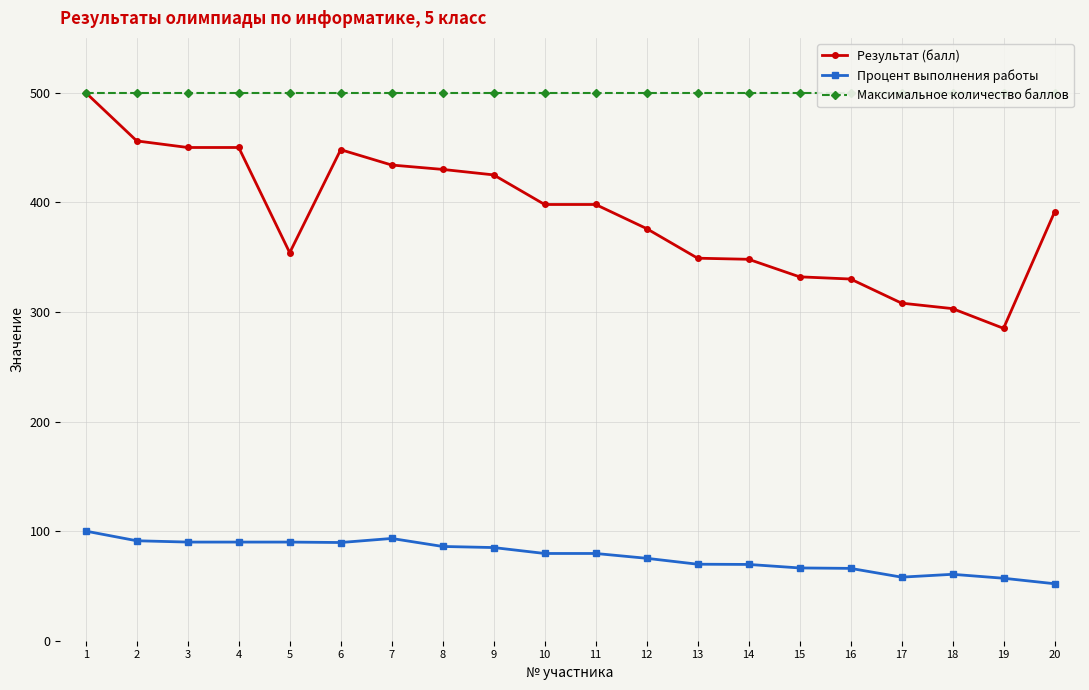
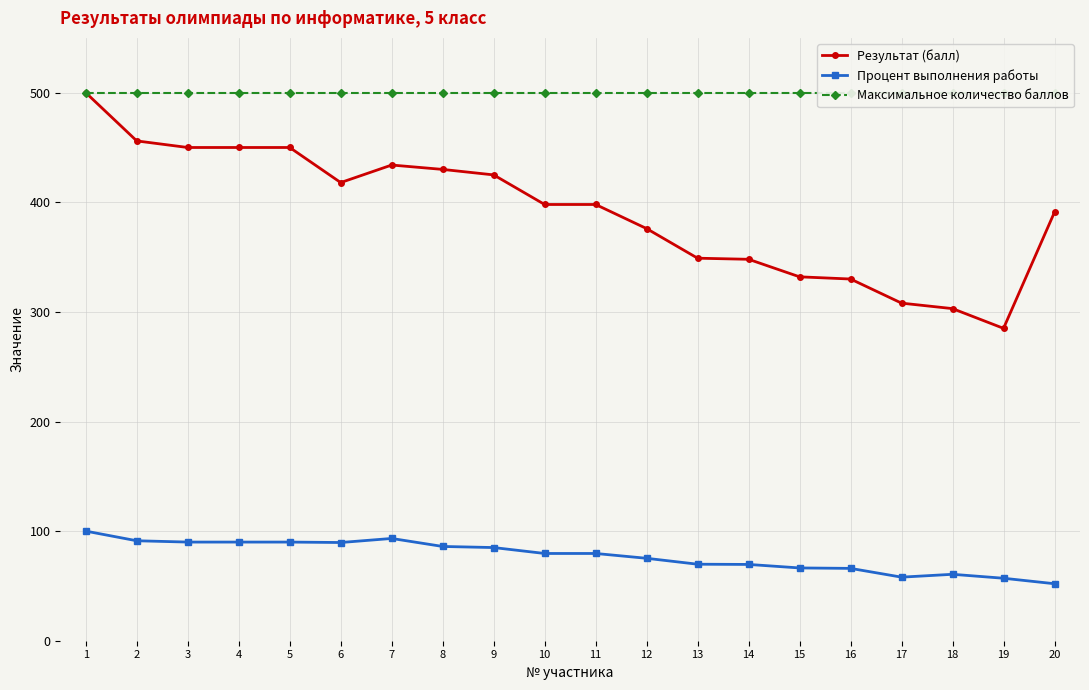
Результат (балл), 5: 354 -> 450
Результат (балл), 6: 448 -> 418
